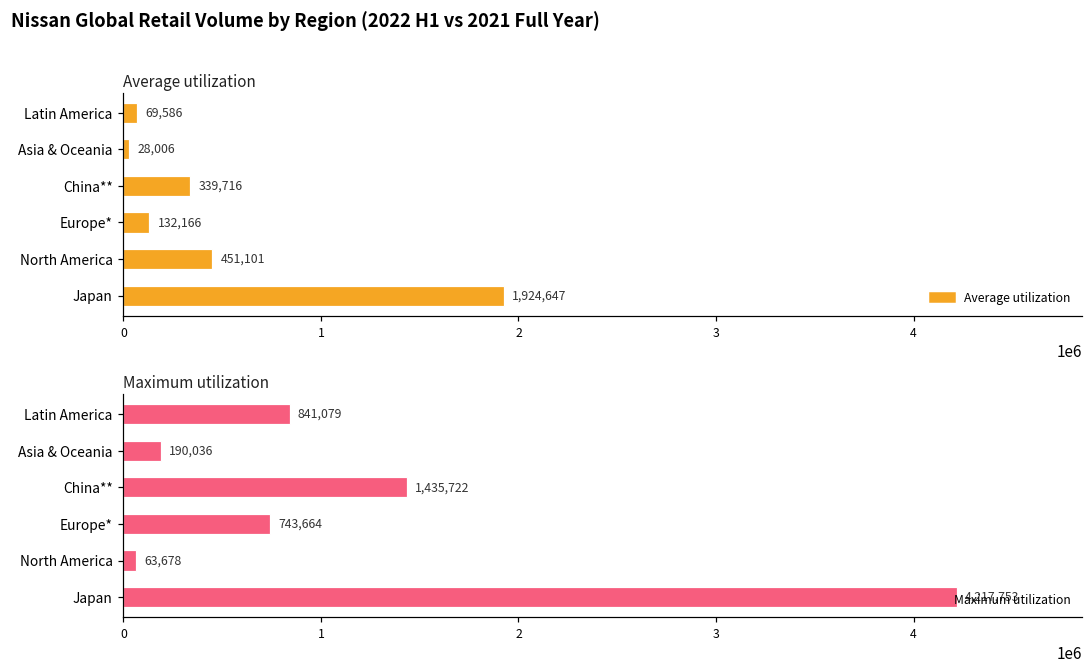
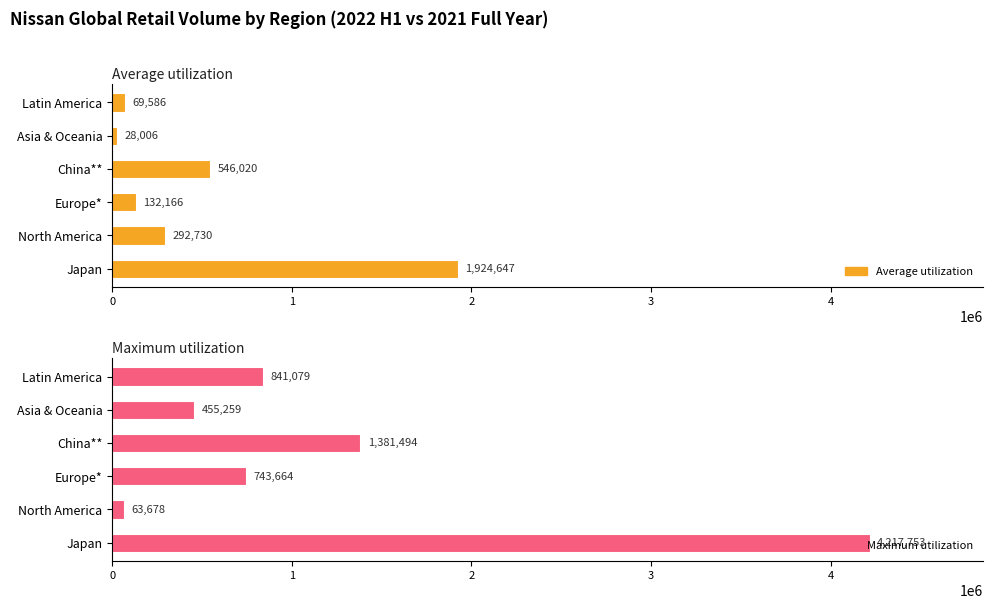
Average utilization, China**: 339,716 -> 546,020
Average utilization, North America: 451,101 -> 292,730
Maximum utilization, Asia & Oceania: 190,036 -> 455,259
Maximum utilization, China**: 1,435,722 -> 1,381,494
